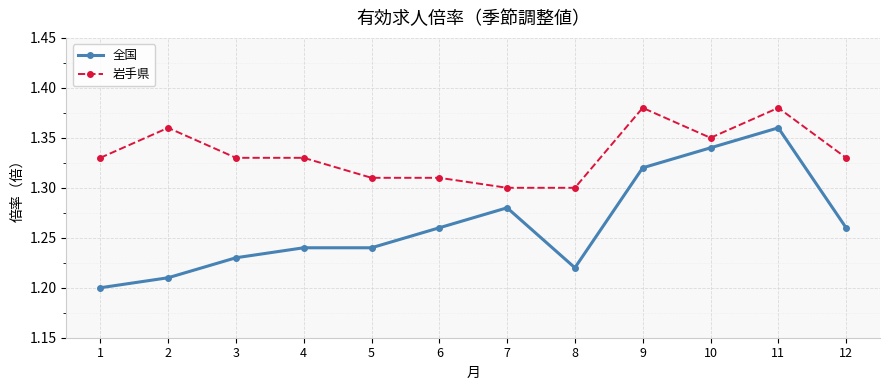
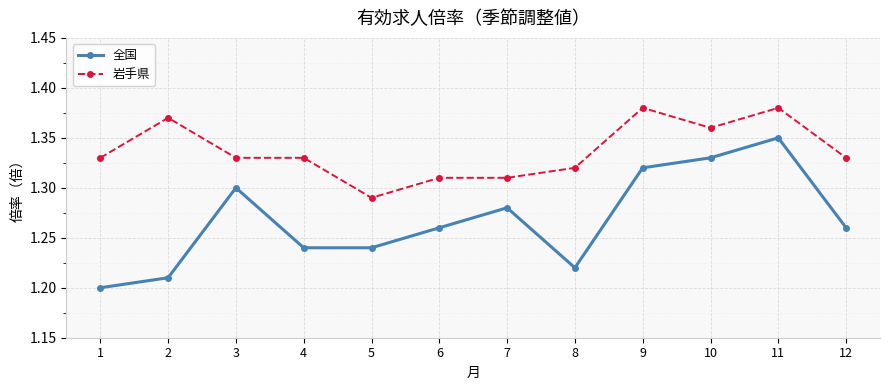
岩手県, 2: 1.36 -> 1.37
全国, 3: 1.23 -> 1.30
岩手県, 5: 1.31 -> 1.29
岩手県, 7: 1.30 -> 1.31
岩手県, 8: 1.30 -> 1.32
全国, 10: 1.34 -> 1.33
岩手県, 10: 1.35 -> 1.36
全国, 11: 1.36 -> 1.35
